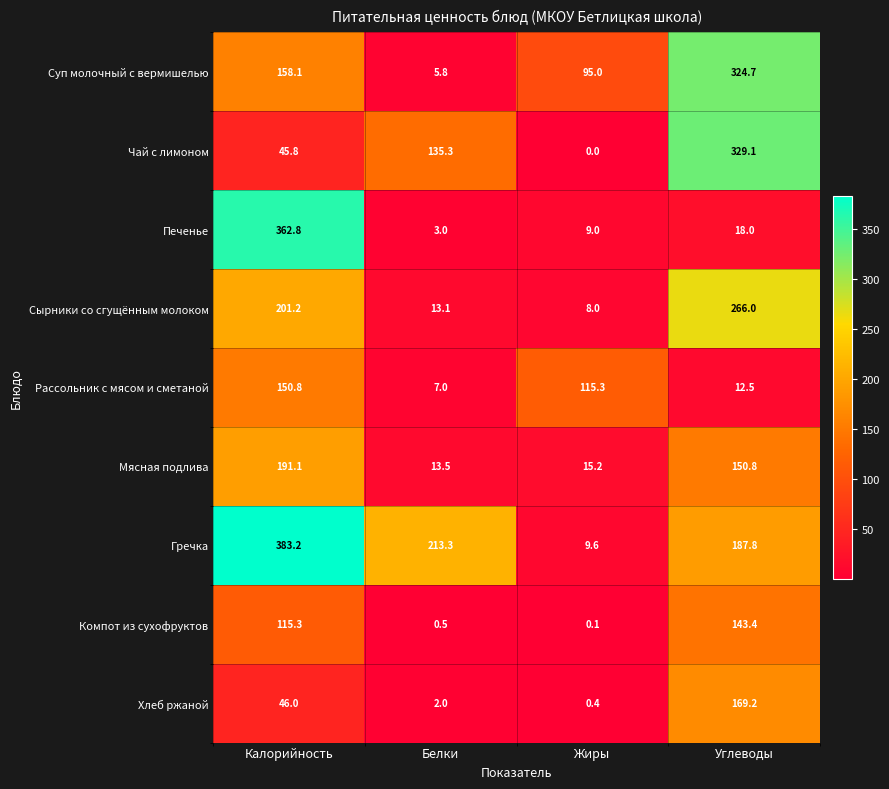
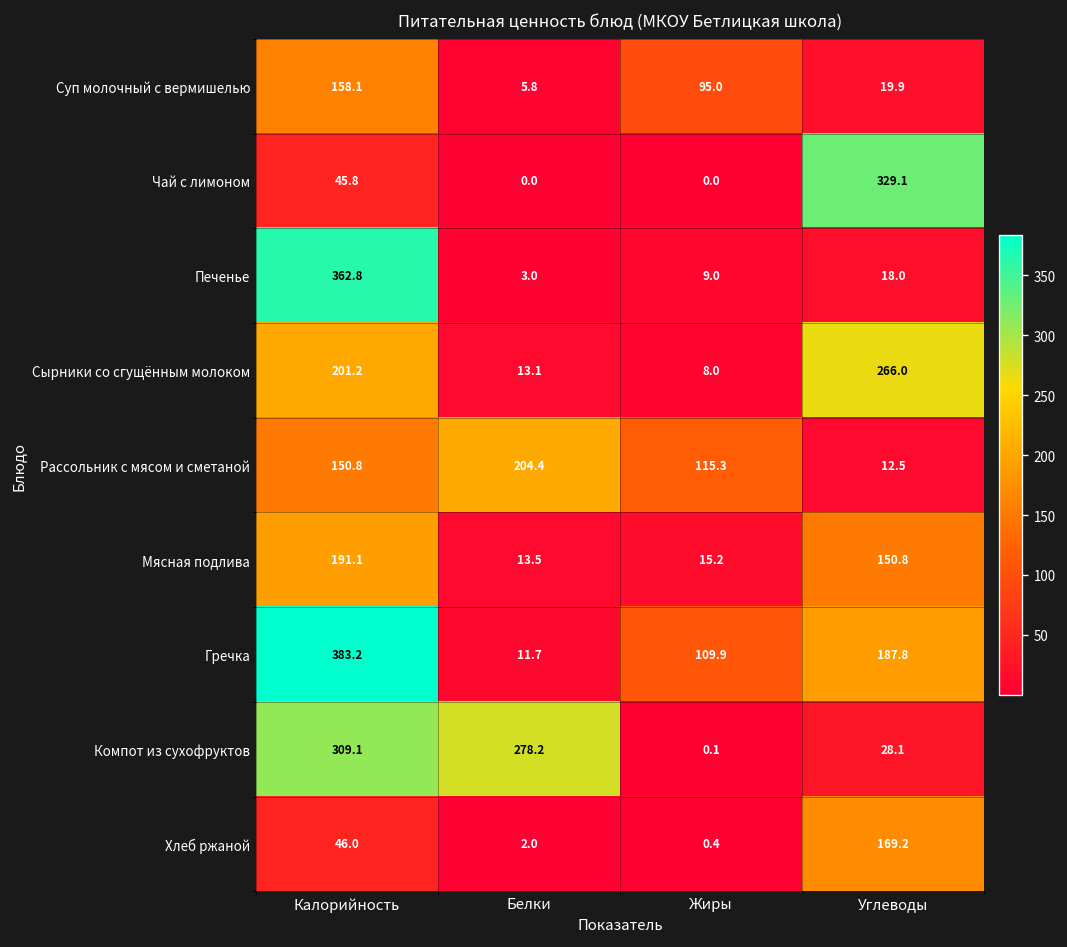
Суп молочный с вермишелью, Углеводы: 324.7 -> 19.9
Чай с лимоном, Белки: 135.3 -> 0.0
Рассольник с мясом и сметаной, Белки: 7.0 -> 204.4
Гречка, Белки: 213.3 -> 11.7
Гречка, Жиры: 9.6 -> 109.9
Компот из сухофруктов, Калорийность: 115.3 -> 309.1
Компот из сухофруктов, Белки: 0.5 -> 278.2
Компот из сухофруктов, Углеводы: 143.4 -> 28.1
